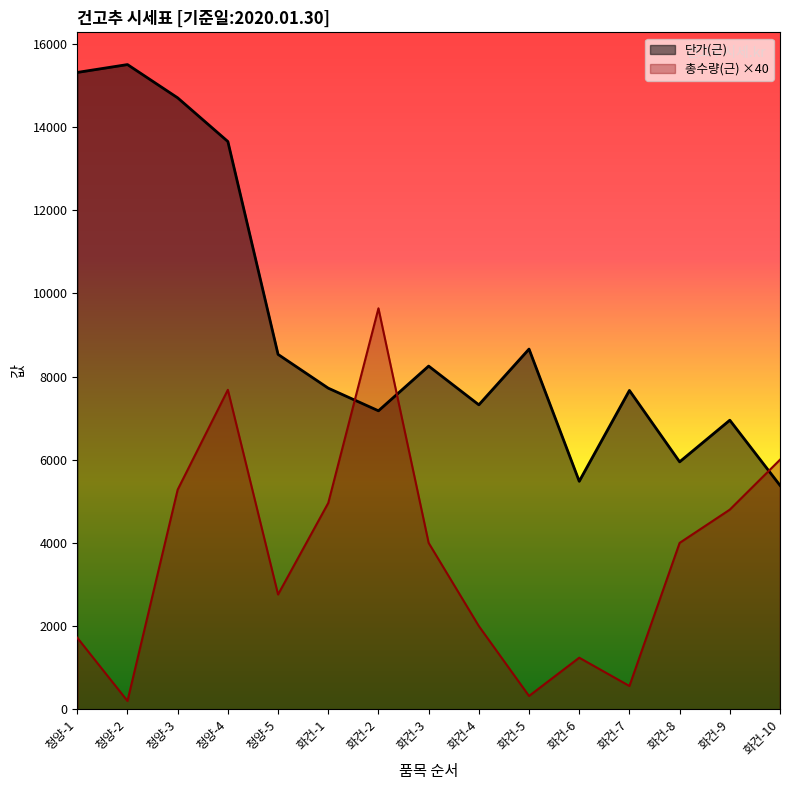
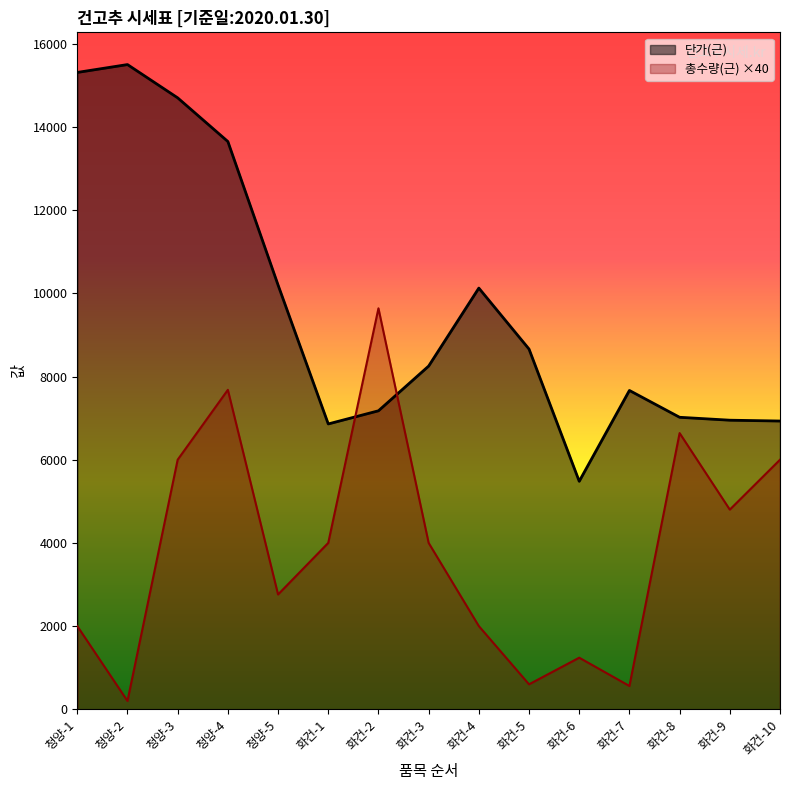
총수량(근) ×40, 청양-1: 1700 -> 2000
총수량(근) ×40, 청양-3: 5300 -> 6000
단가(근), 청양-5: 8500 -> 10200
단가(근), 화건-1: 7700 -> 6900
총수량(근) ×40, 화건-1: 5000 -> 4000
단가(근), 화건-4: 7300 -> 10100
총수량(근) ×40, 화건-5: 300 -> 600
단가(근), 화건-8: 5900 -> 7000
총수량(근) ×40, 화건-8: 4000 -> 6600
단가(근), 화건-10: 5400 -> 6900
